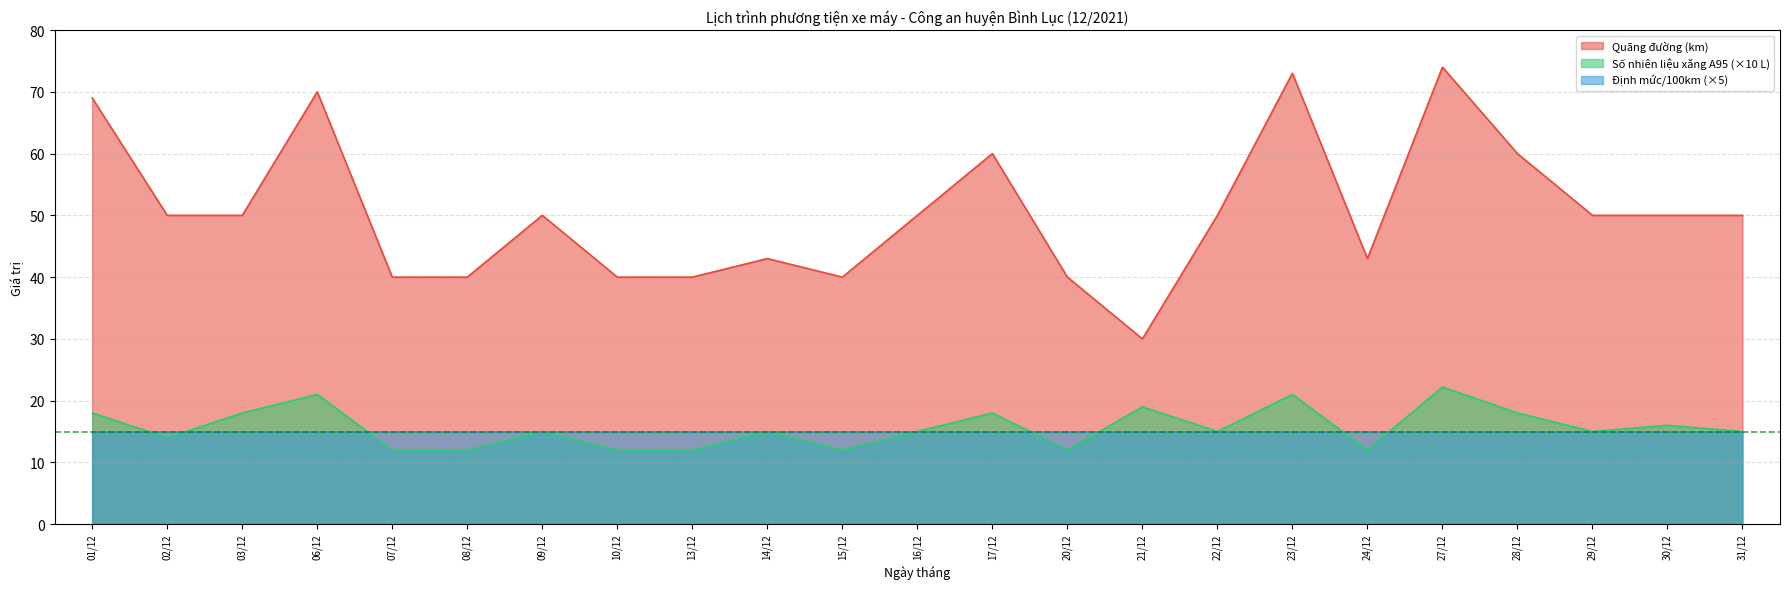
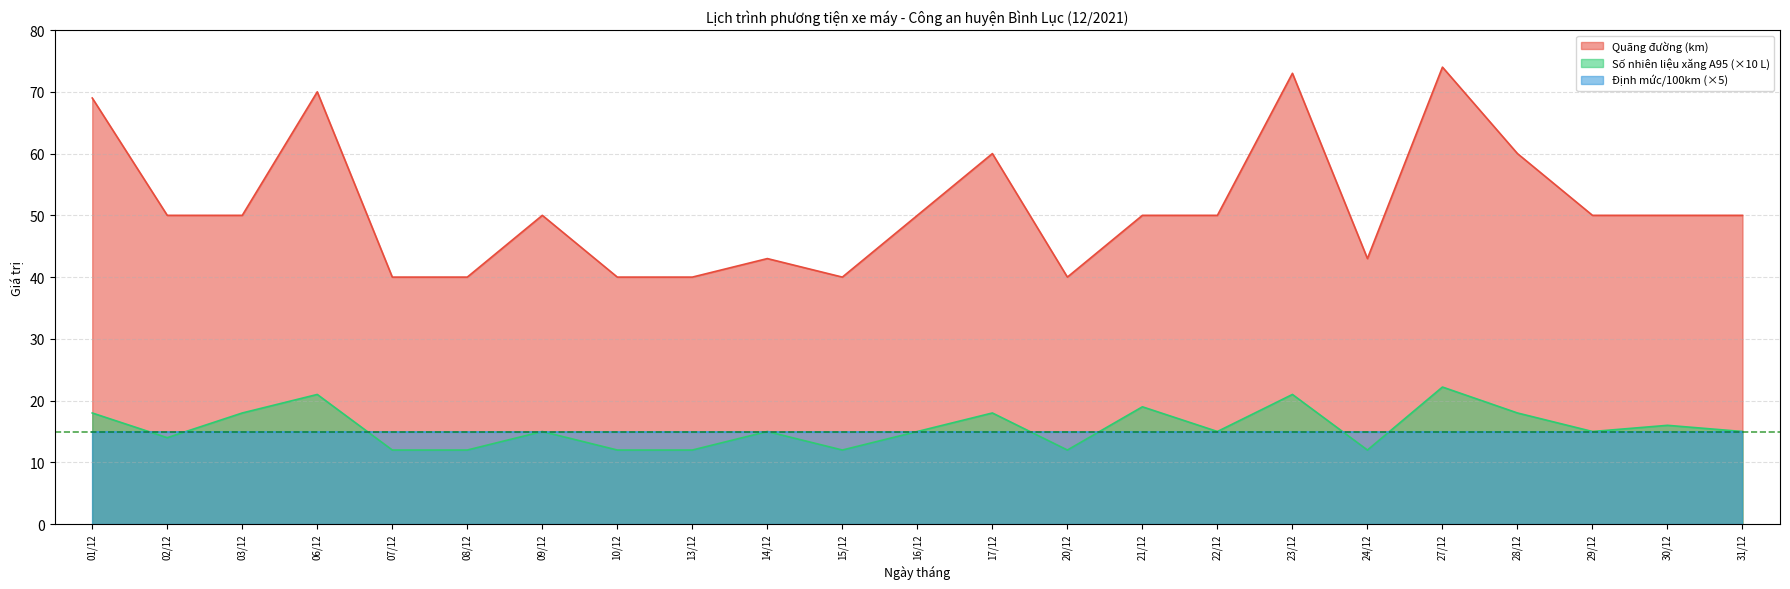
Quãng đường (km), 21/12: 30 -> 50
